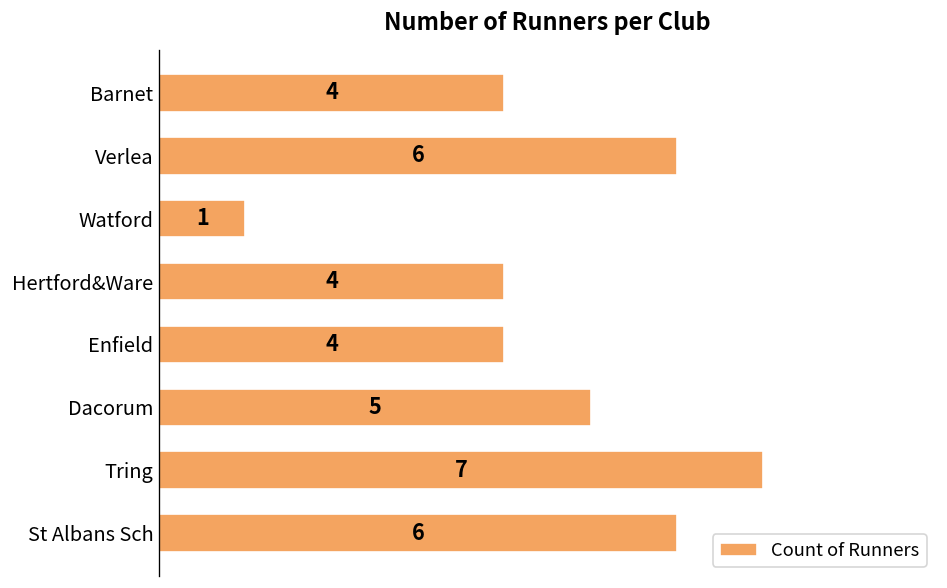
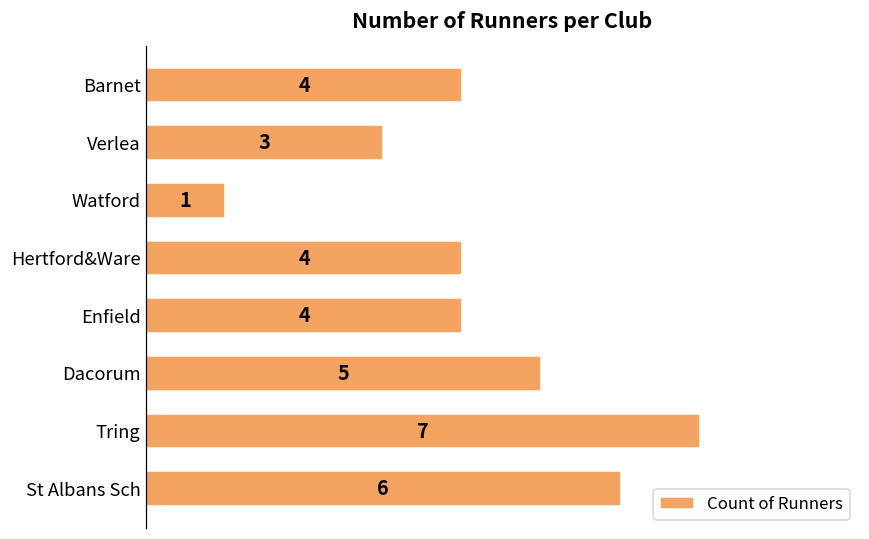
Verlea: 6 -> 3
